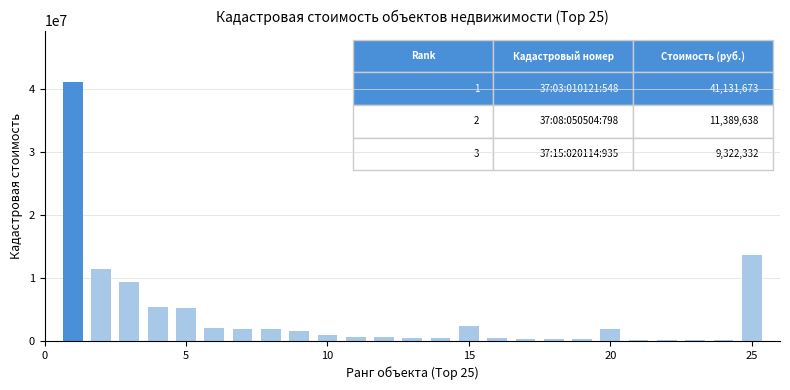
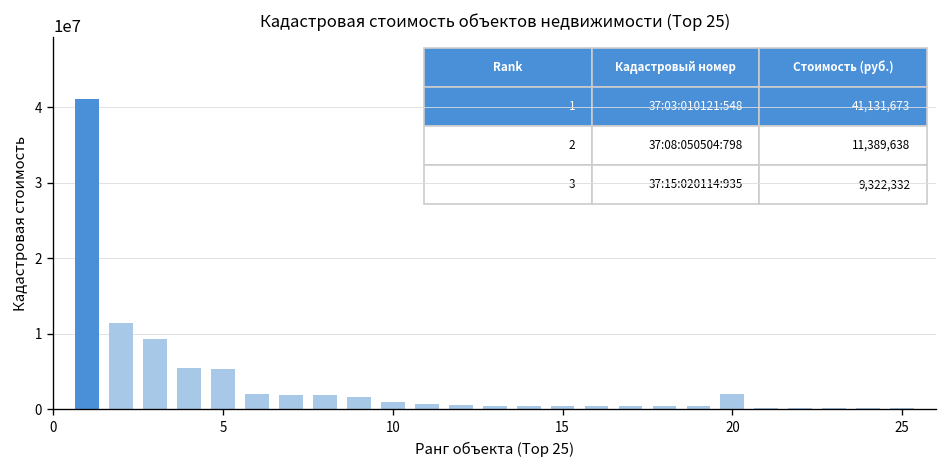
15: 2000000 -> 0
25: 14000000 -> 0
